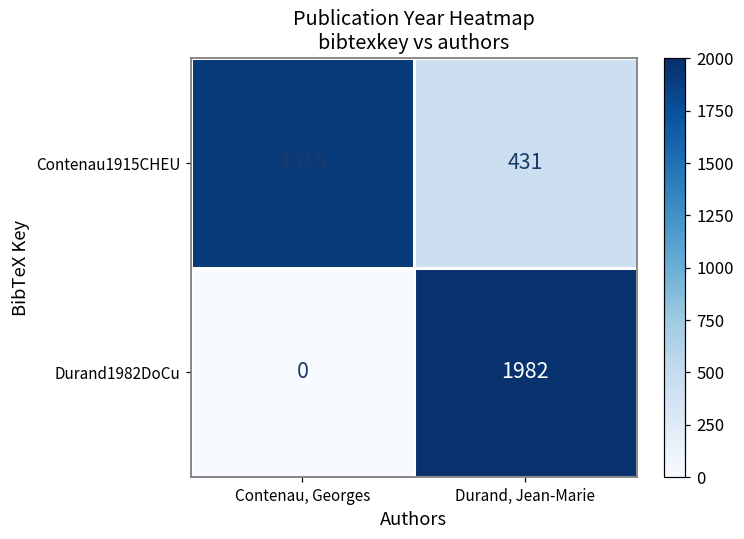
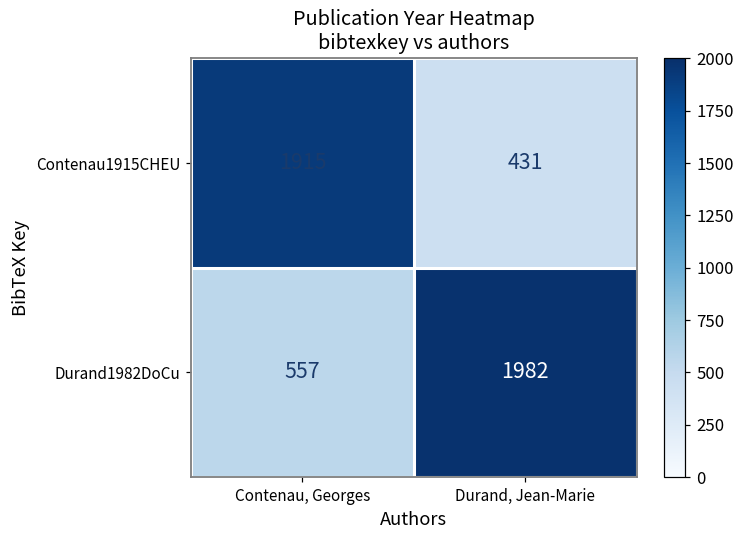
Durand1982DoCu, Contenau, Georges: 0 -> 557
